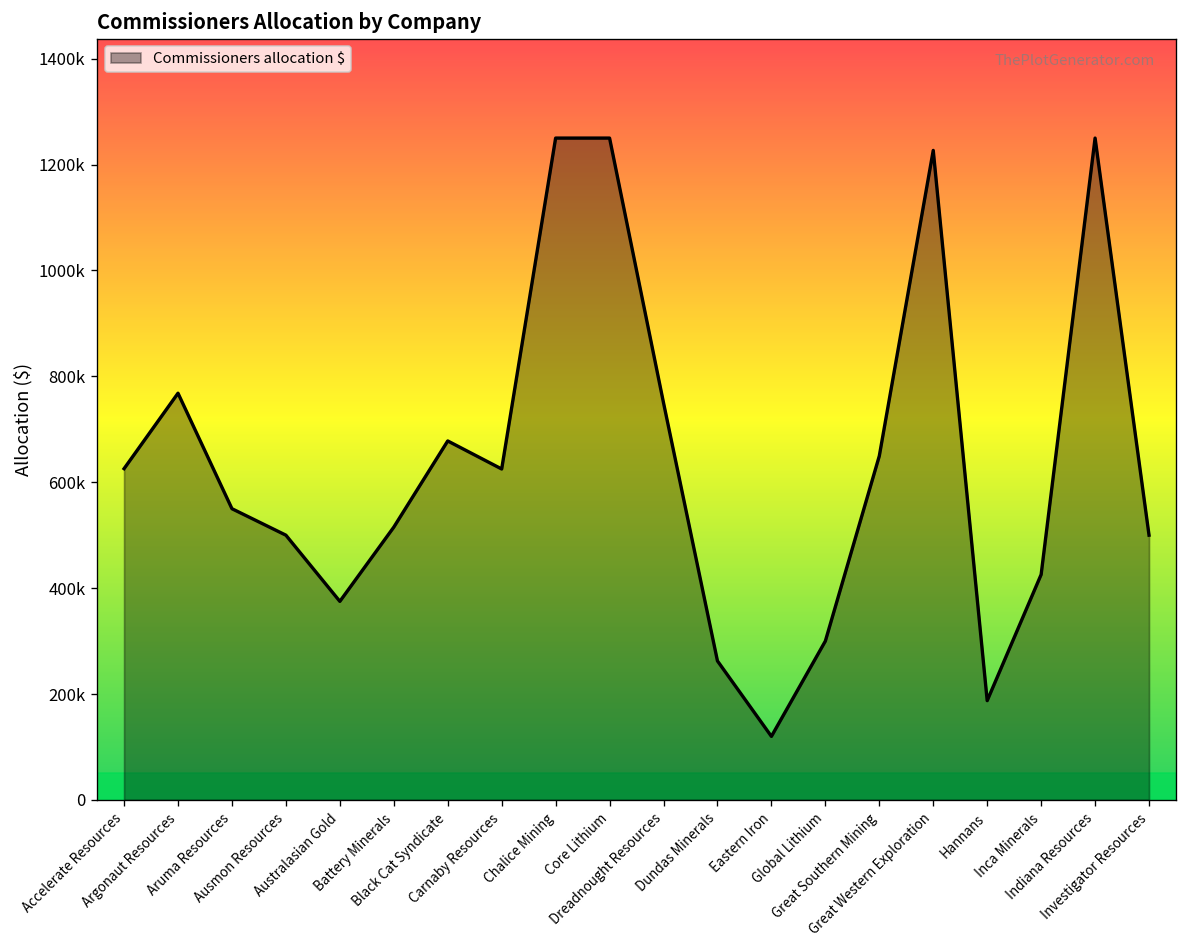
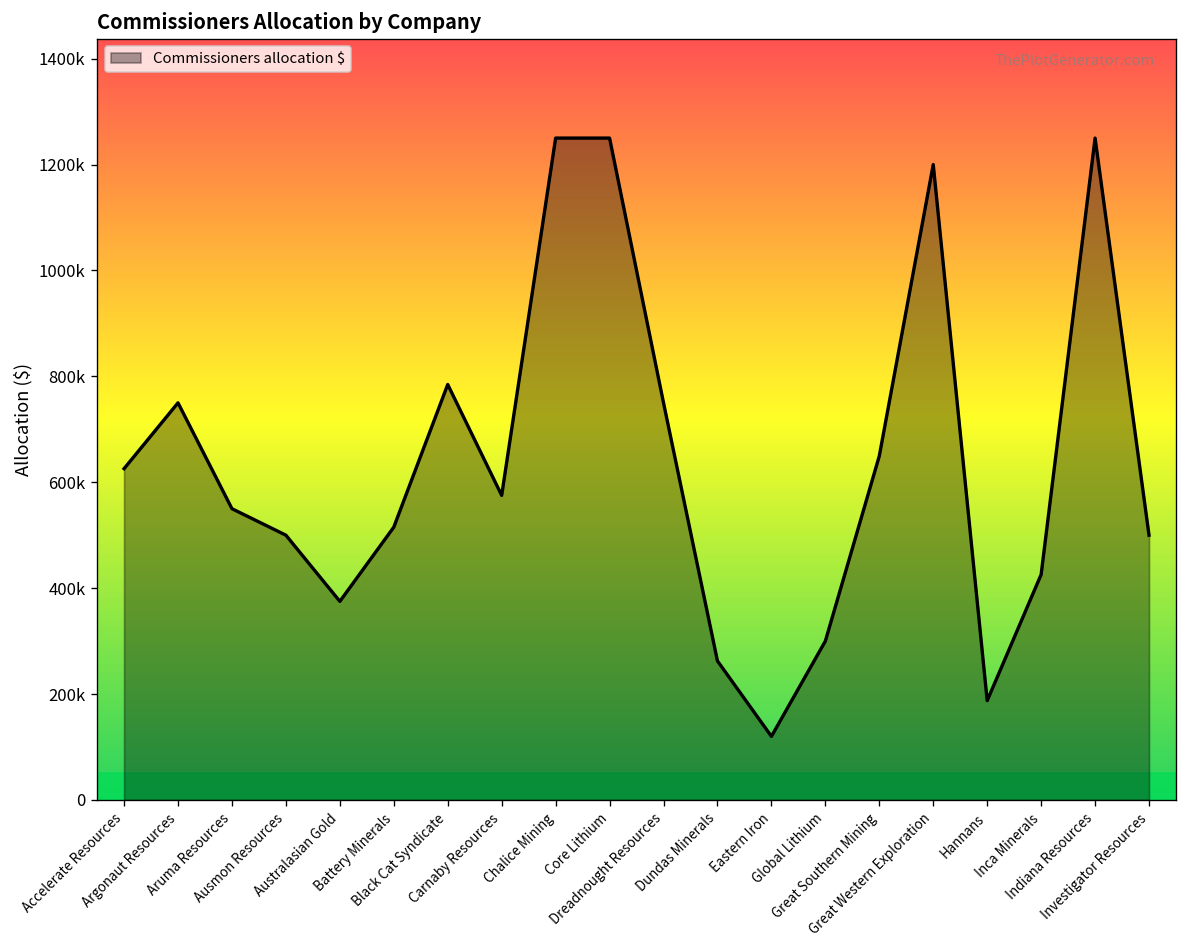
Argonaut Resources: 770000 -> 750000
Black Cat Syndicate: 680000 -> 780000
Carnaby Resources: 630000 -> 580000
Great Western Exploration: 1230000 -> 1200000
